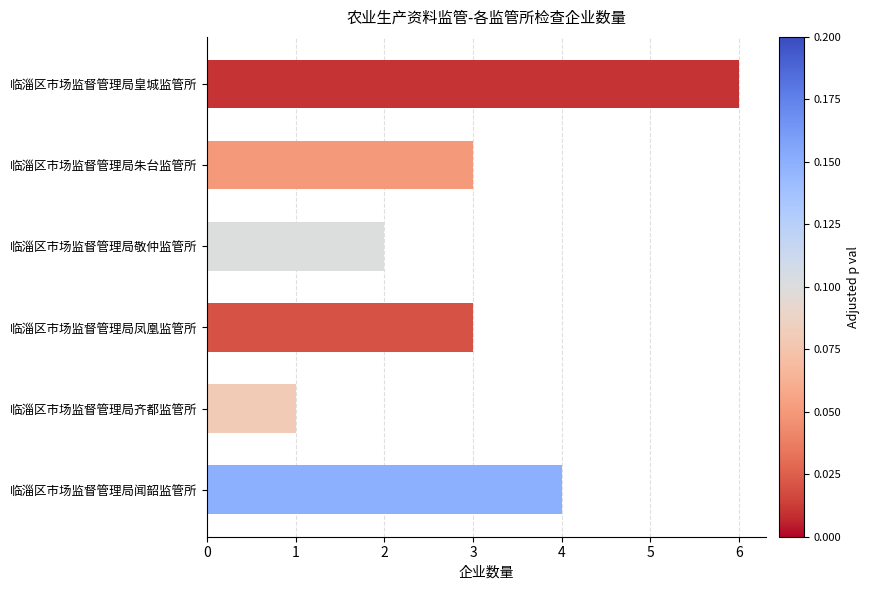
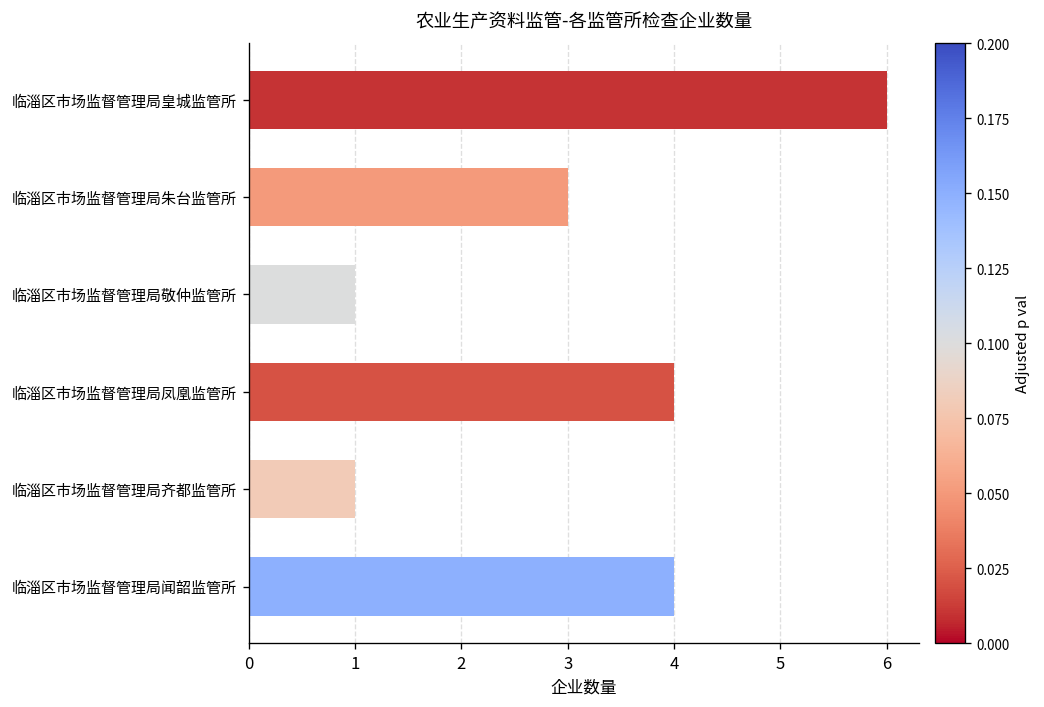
临淄区市场监督管理局敬仲监管所: 2 -> 1
临淄区市场监督管理局凤凰监管所: 3 -> 4
